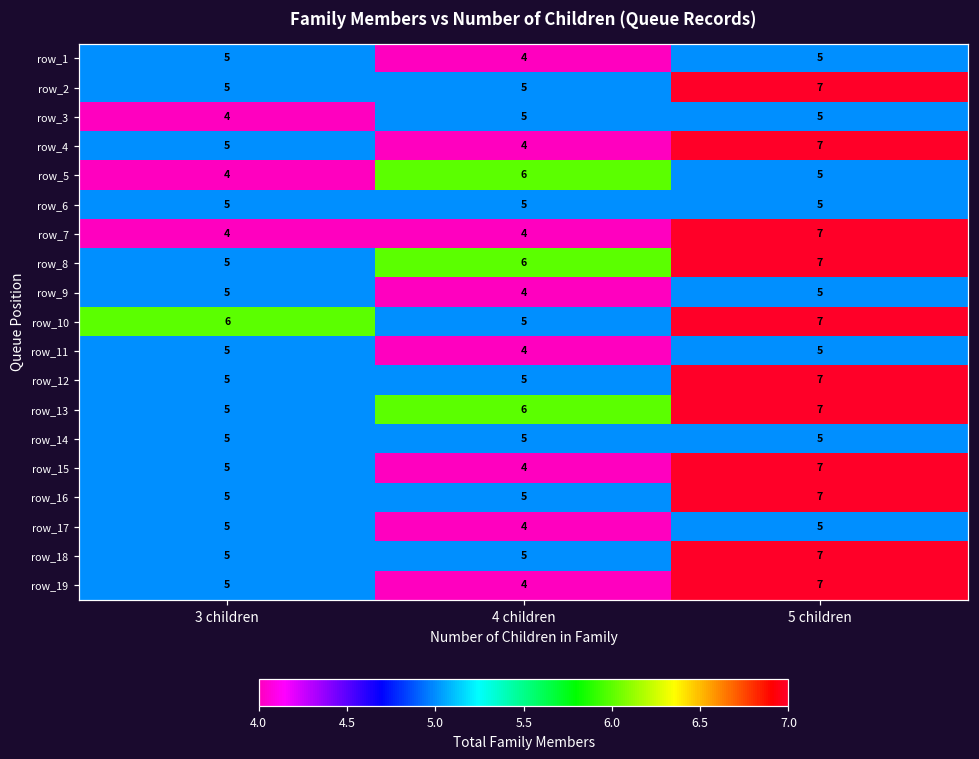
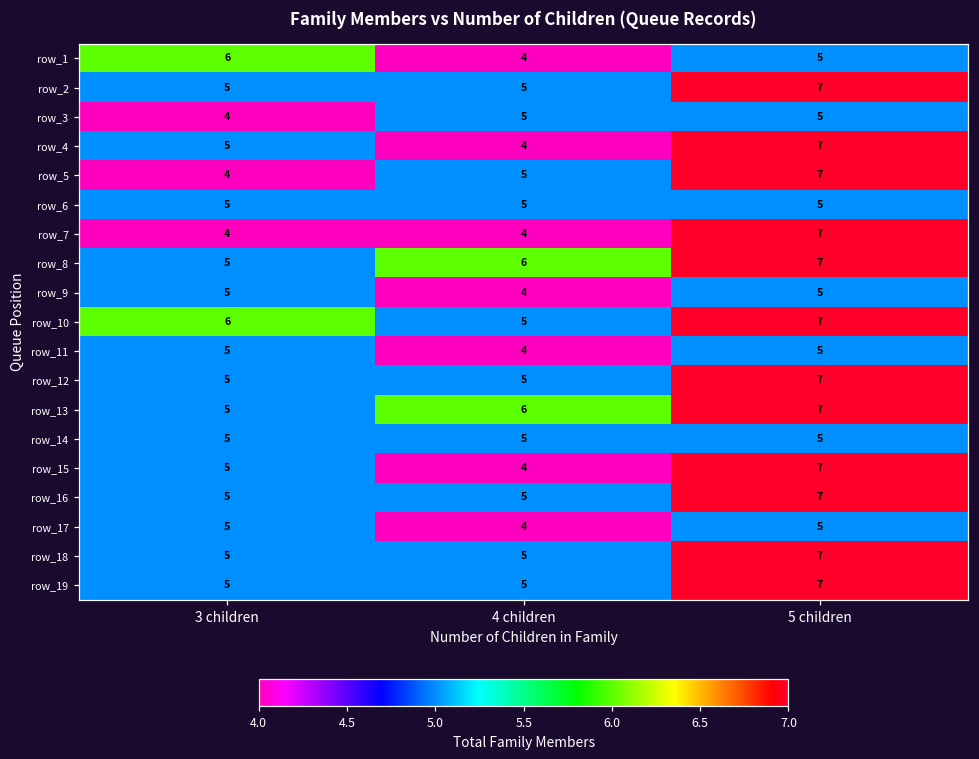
row_1, 3 children: 5 -> 6
row_5, 4 children: 6 -> 5
row_5, 5 children: 5 -> 7
row_19, 4 children: 4 -> 5
